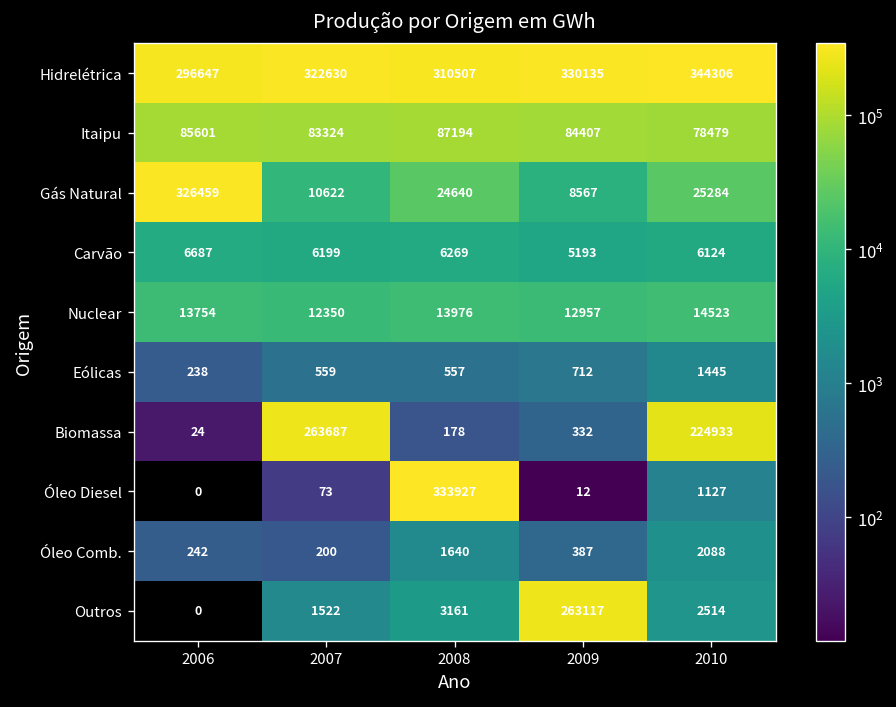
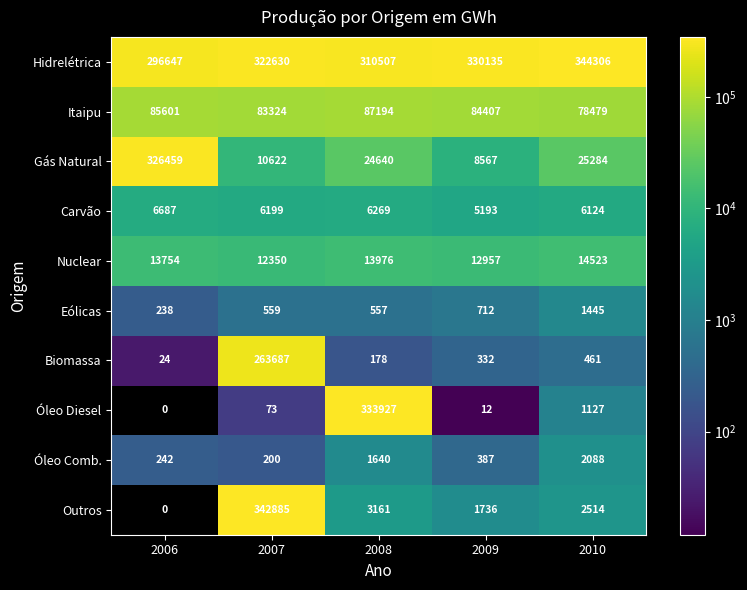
Biomassa, 2010: 224933 -> 461
Outros, 2007: 1522 -> 342885
Outros, 2009: 263117 -> 1736
